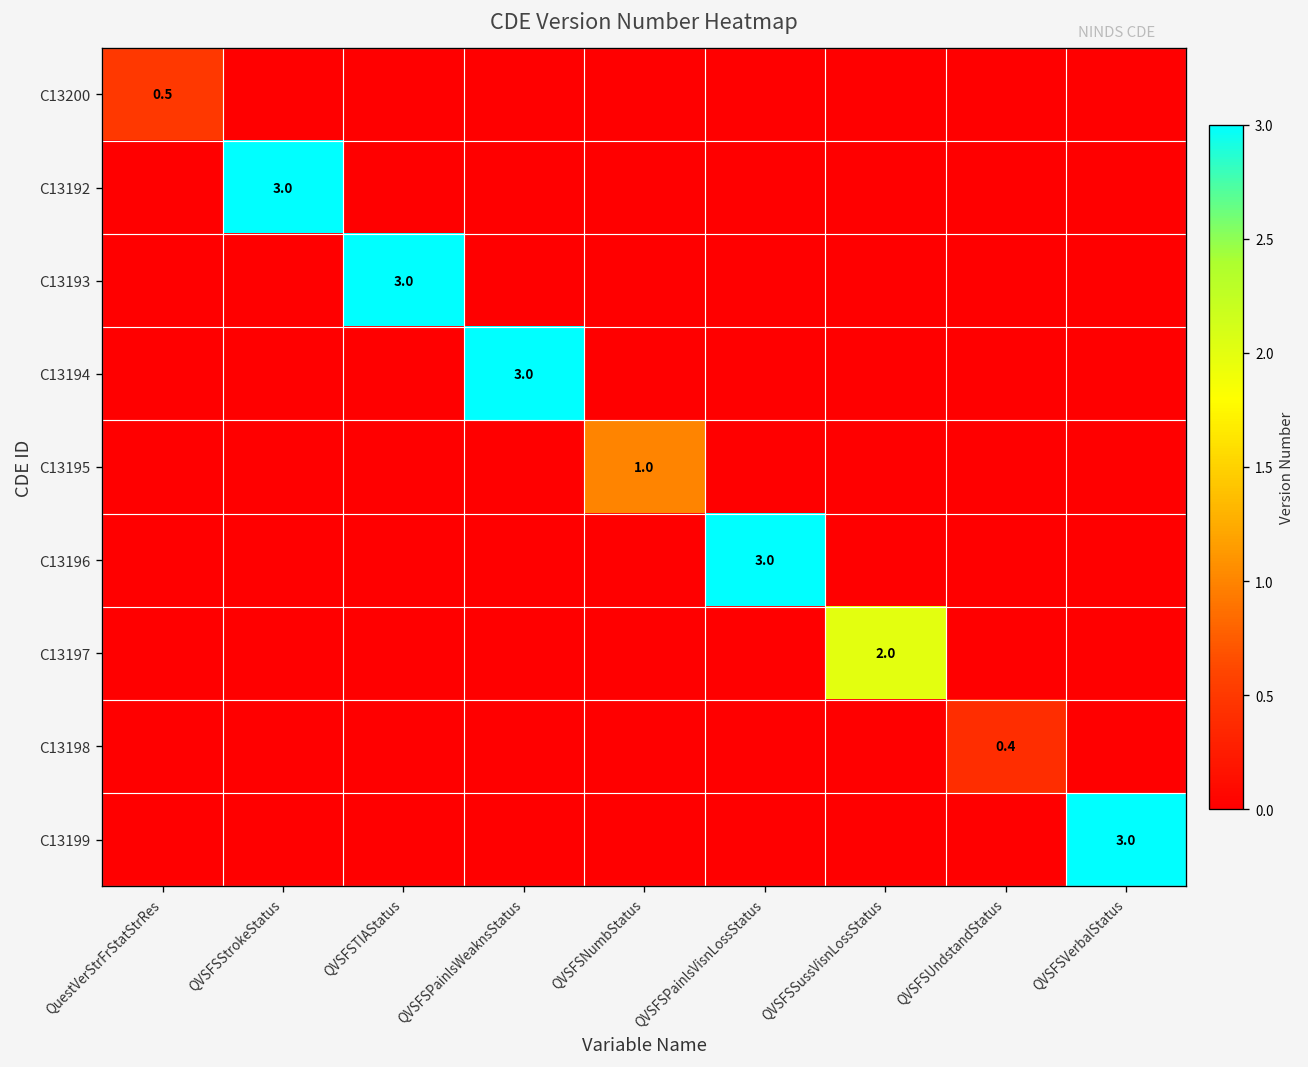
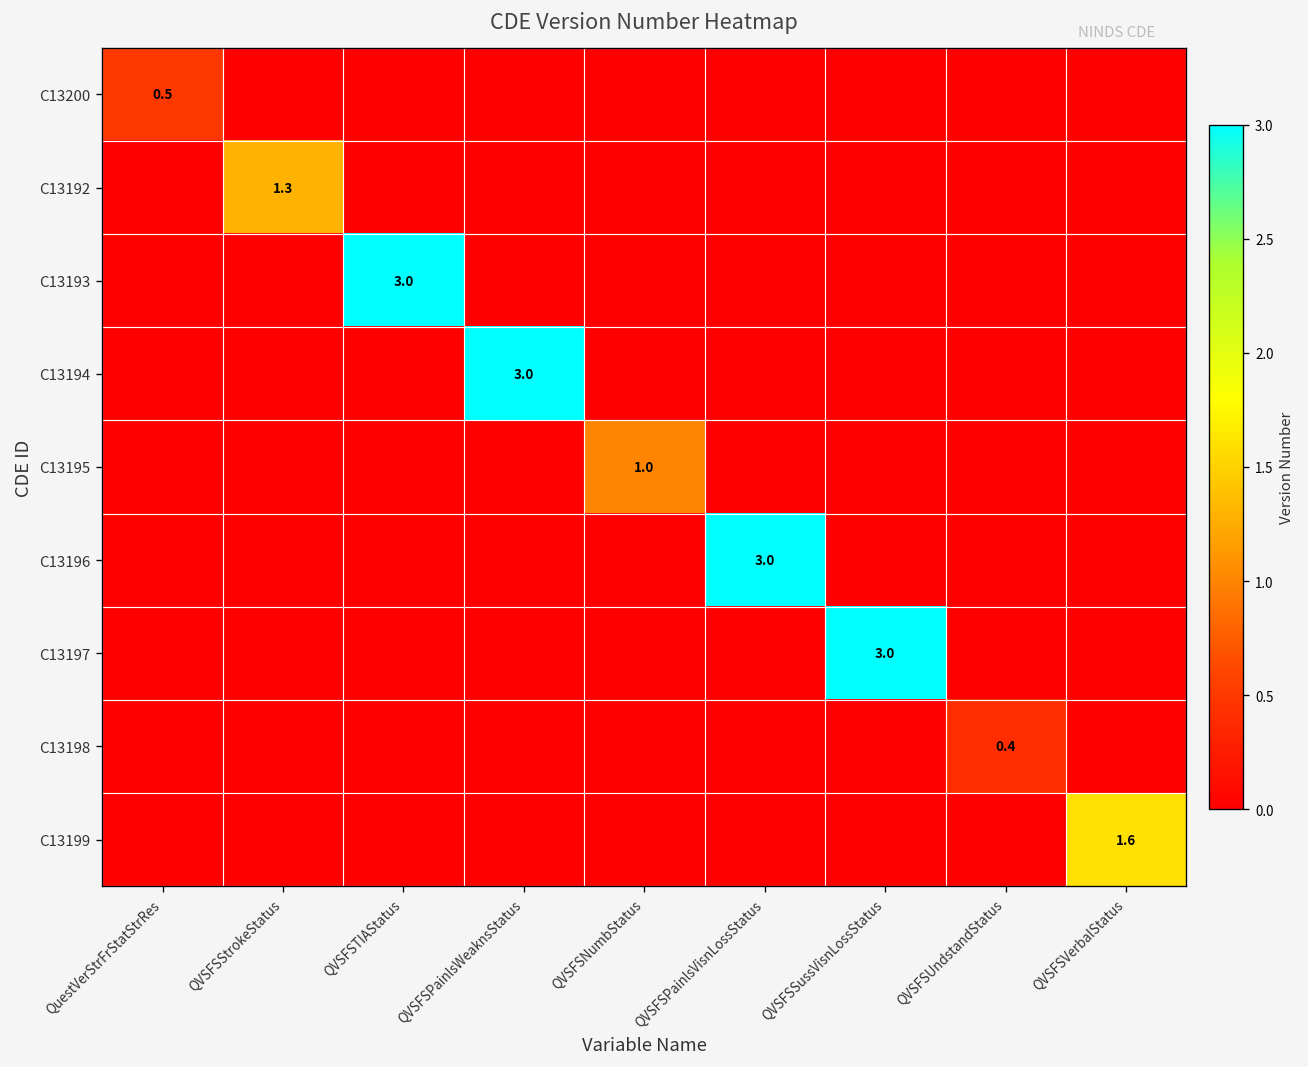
C13192, QVSFSStrokeStatus: 3.0 -> 1.3
C13197, QVSFSSussVisnLossStatus: 2.0 -> 3.0
C13199, QVSFSVerbalStatus: 3.0 -> 1.6
